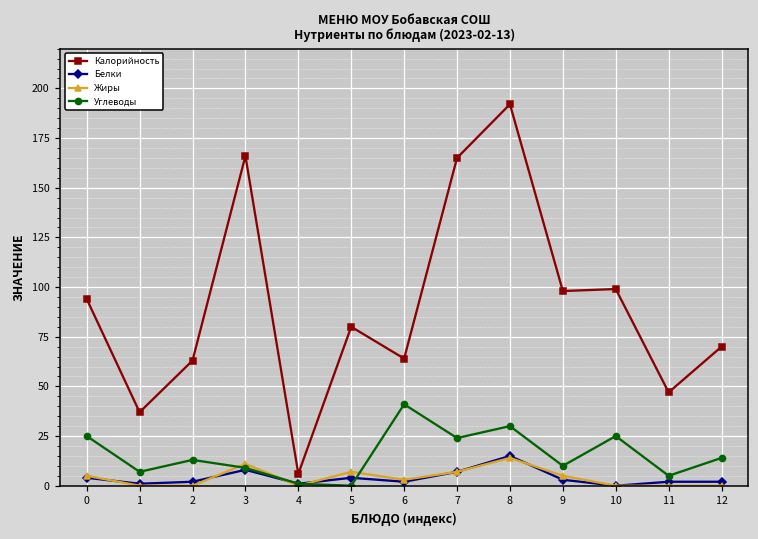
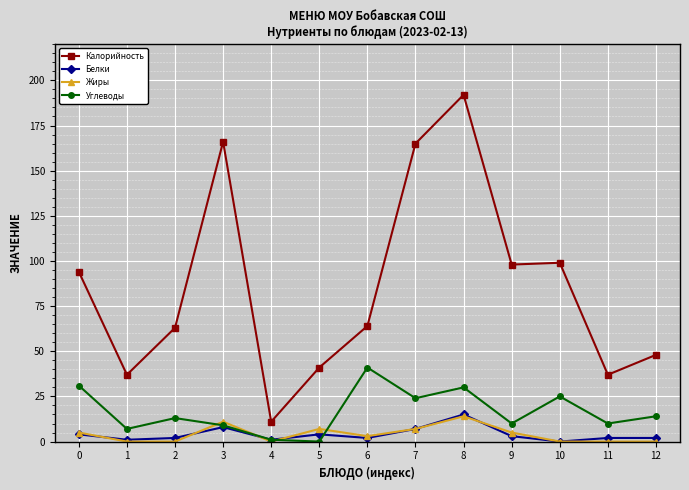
Углеводы, 0: 25 -> 31
Калорийность, 4: 6 -> 11
Калорийность, 5: 80 -> 41
Калорийность, 11: 47 -> 37
Углеводы, 11: 5 -> 10
Калорийность, 12: 70 -> 48
